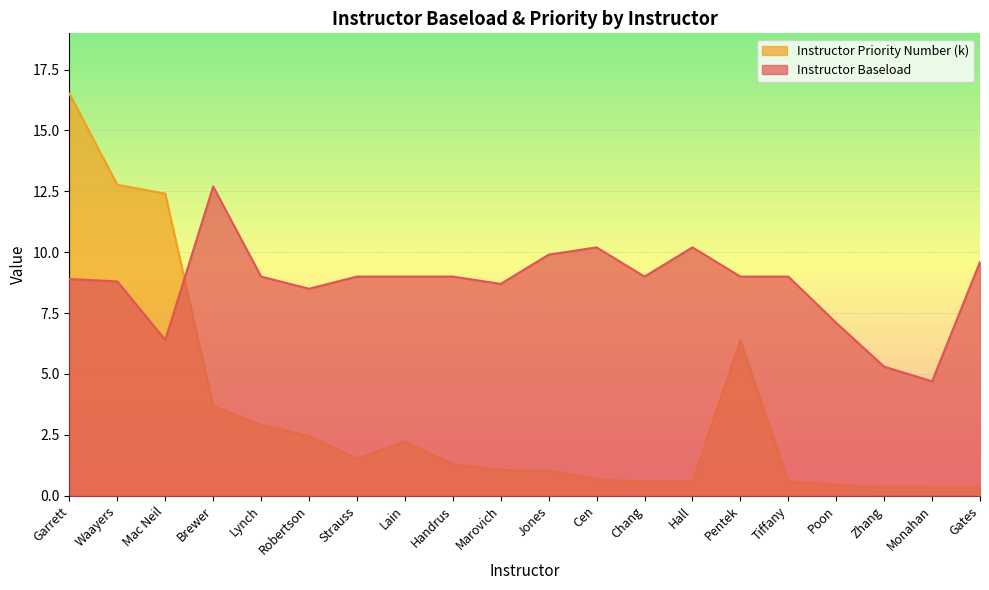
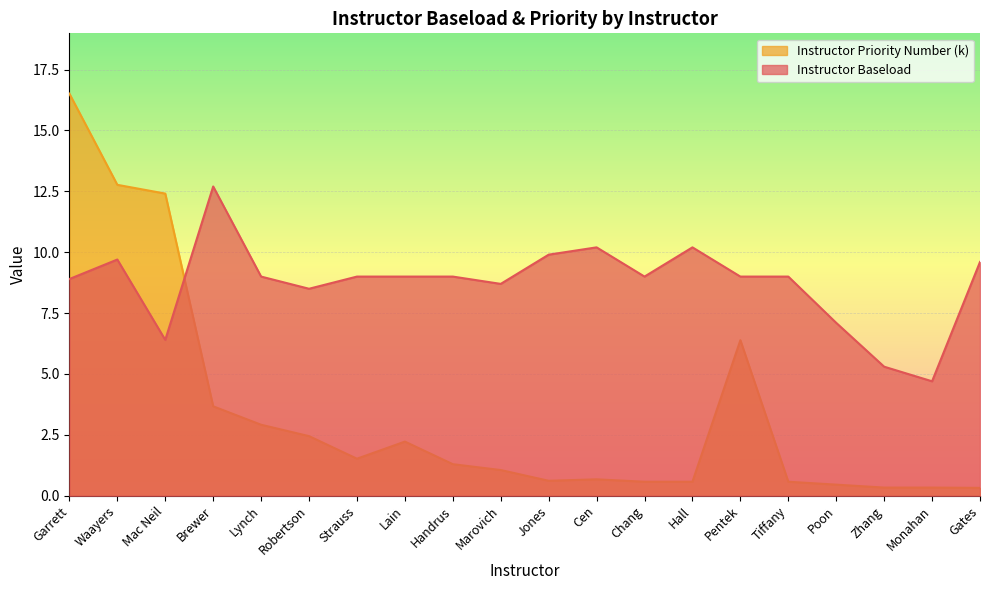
Instructor Baseload, Waayers: 8.8 -> 9.7
Instructor Priority Number (k), Jones: 1.0 -> 0.6
